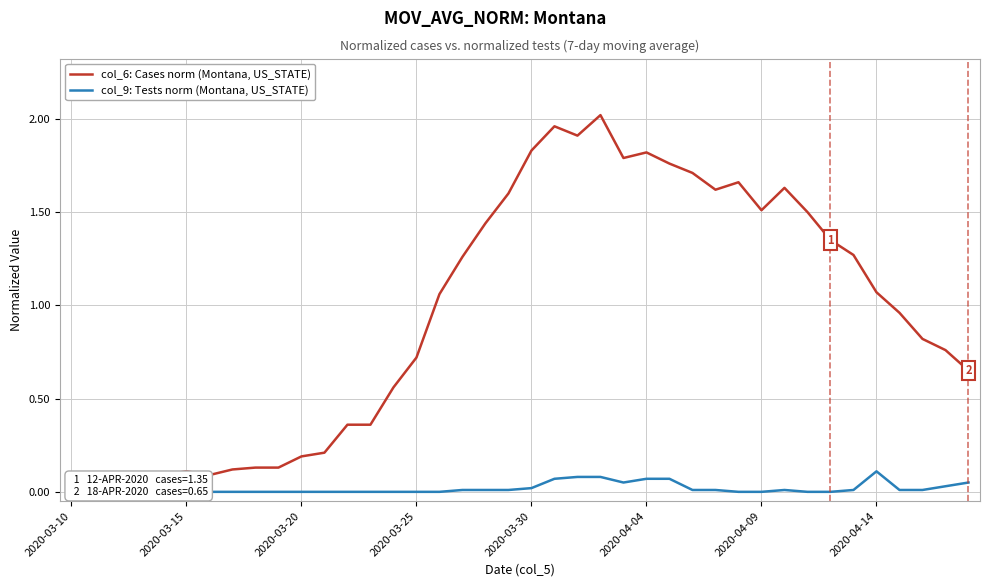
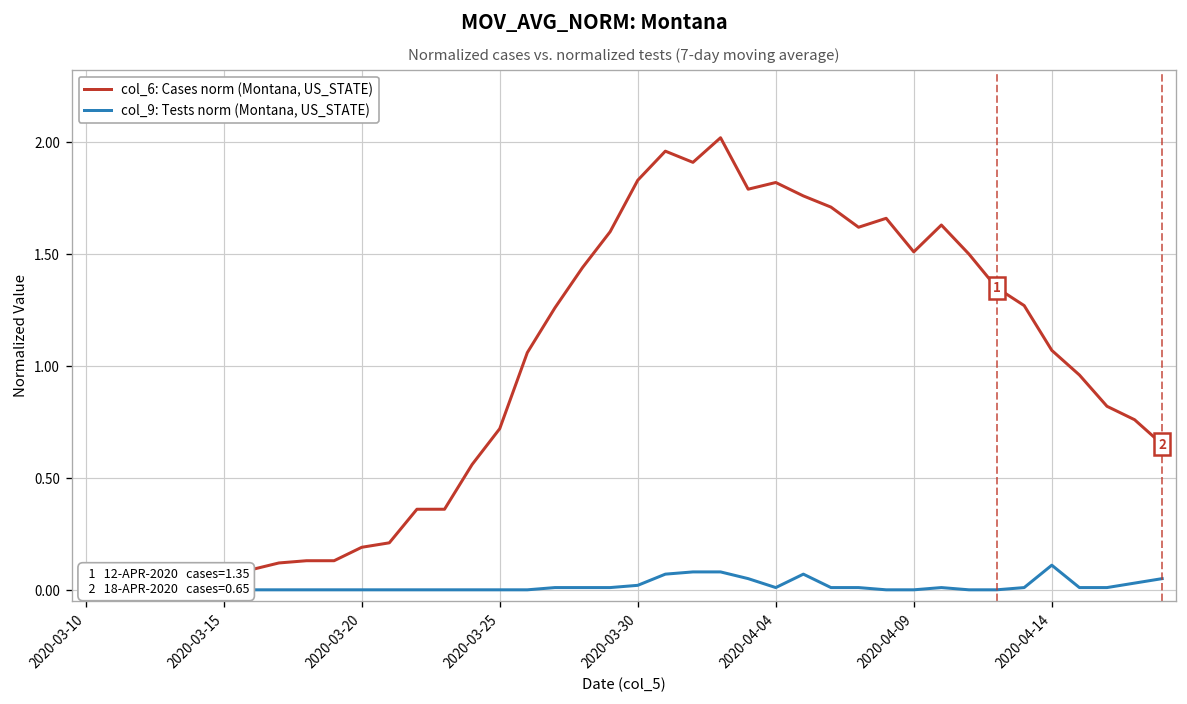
col_9: Tests norm (Montana, US_STATE), 2020-04-04: 0.07 -> 0.01
